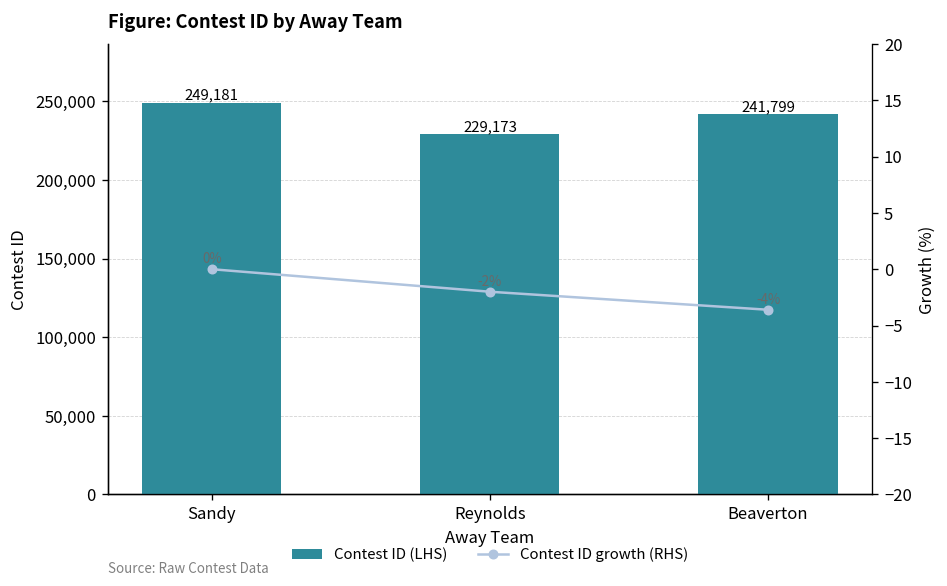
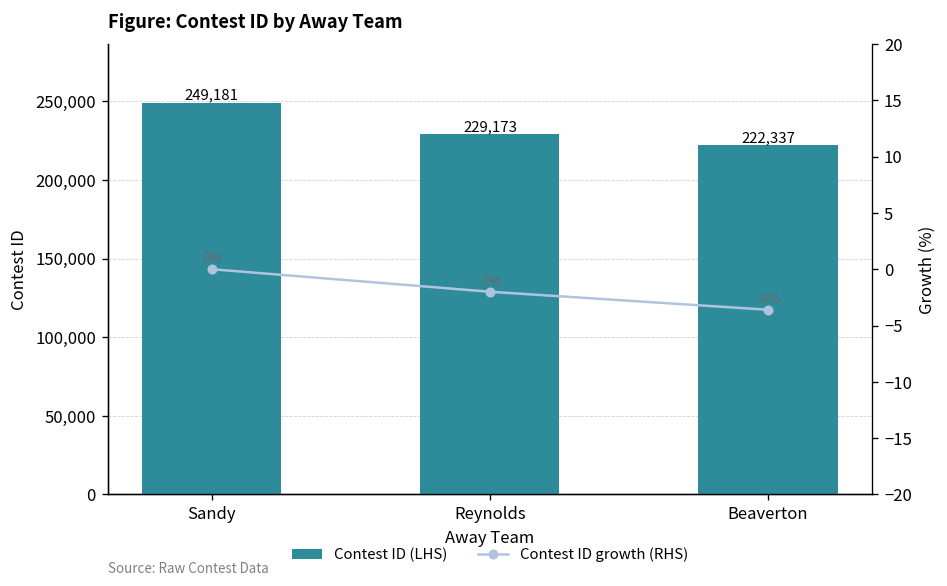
Contest ID (LHS), Beaverton: 241,799 -> 222,337
